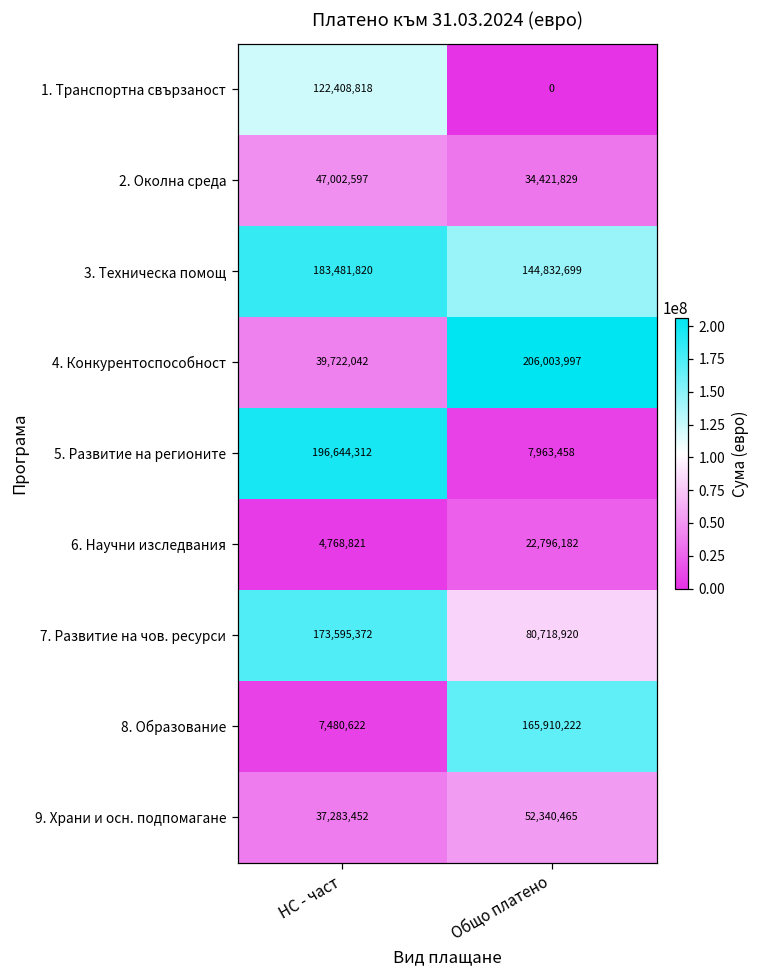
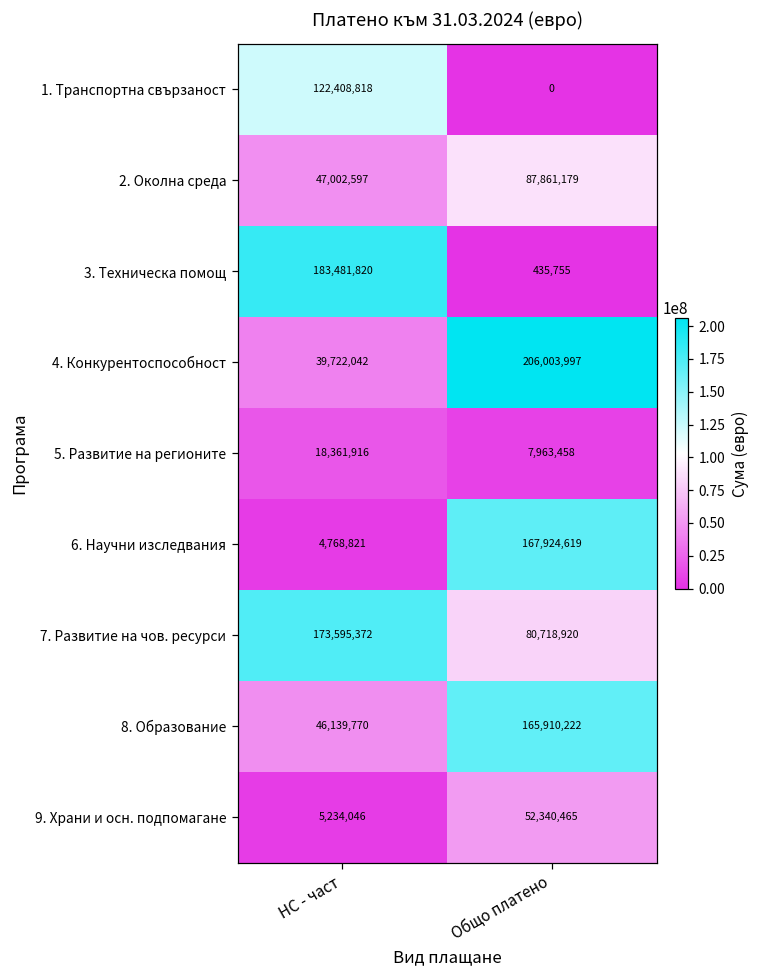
2. Околна среда, Общо платено: 34,421,829 -> 87,861,179
3. Техническа помощ, Общо платено: 144,832,699 -> 435,755
5. Развитие на регионите, НС - част: 196,644,312 -> 18,361,916
6. Научни изследвания, Общо платено: 22,796,182 -> 167,924,619
8. Образование, НС - част: 7,480,622 -> 46,139,770
9. Храни и осн. подпомагане, НС - част: 37,283,452 -> 5,234,046
